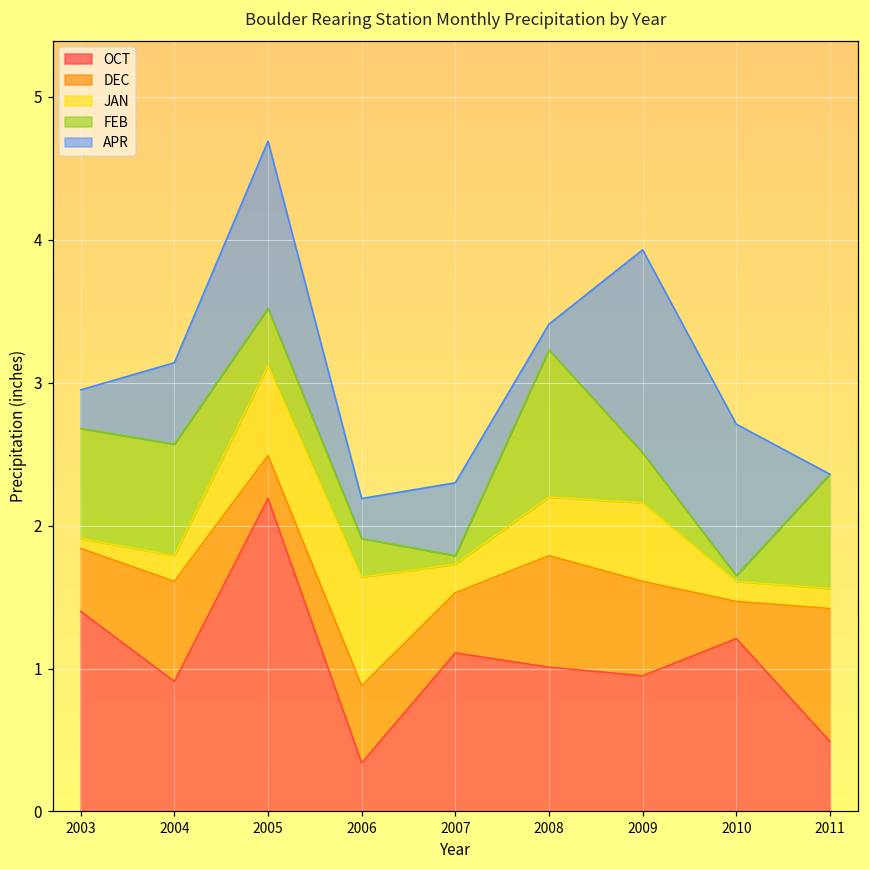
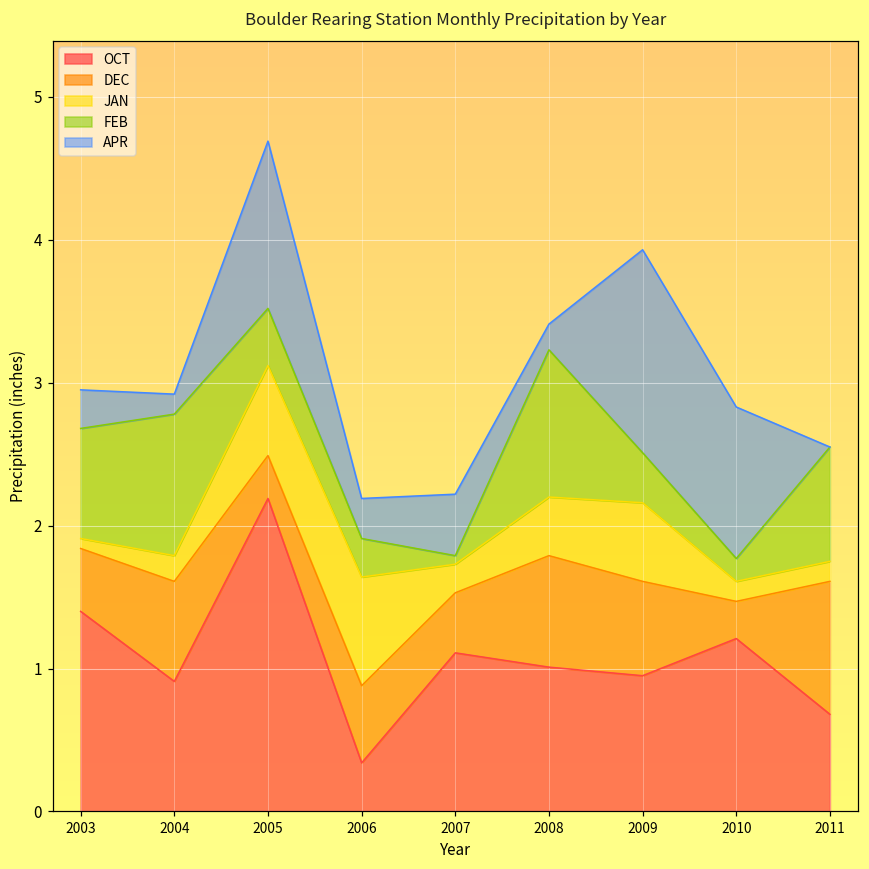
FEB, 2004: 0.78 -> 0.99
APR, 2004: 0.57 -> 0.14
APR, 2007: 0.51 -> 0.43
FEB, 2010: 0.04 -> 0.16
OCT, 2011: 0.49 -> 0.68
